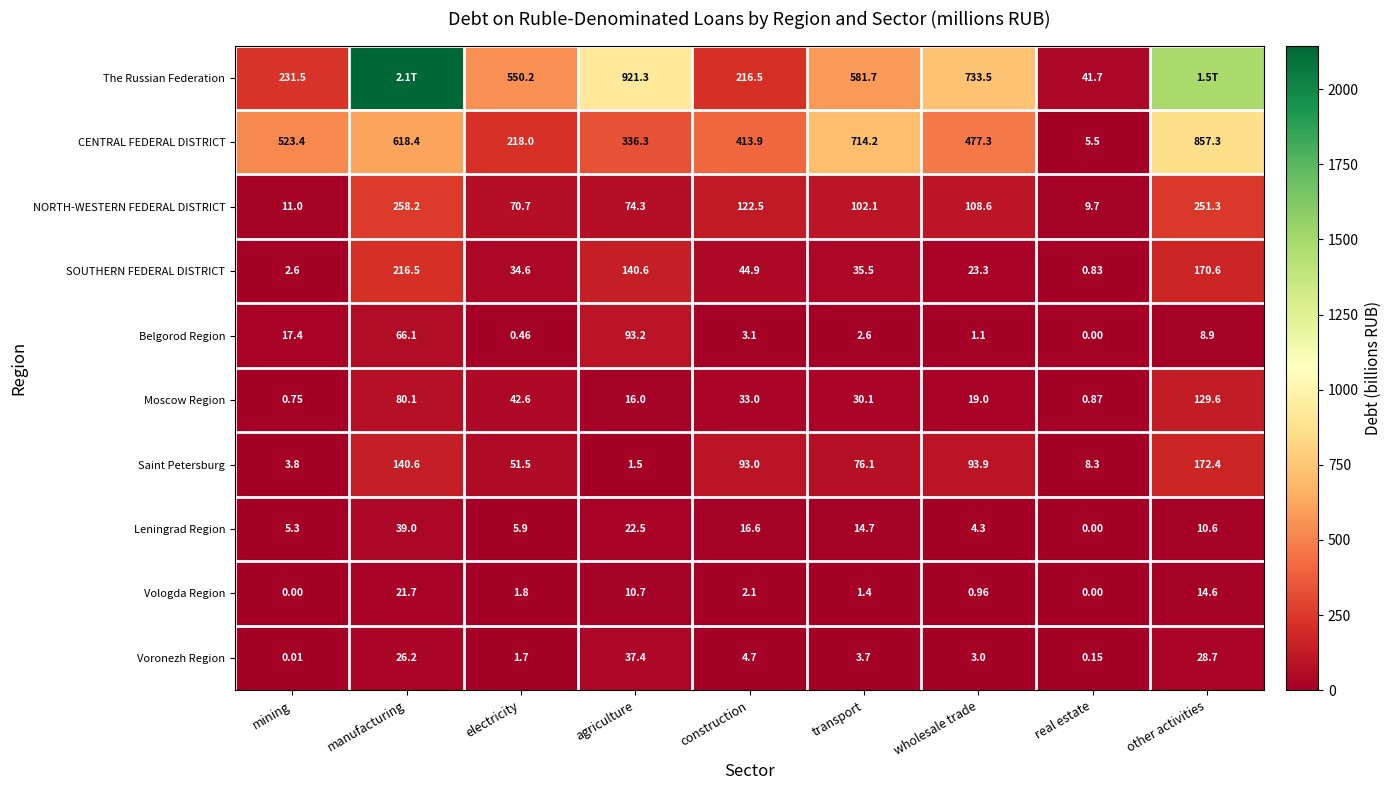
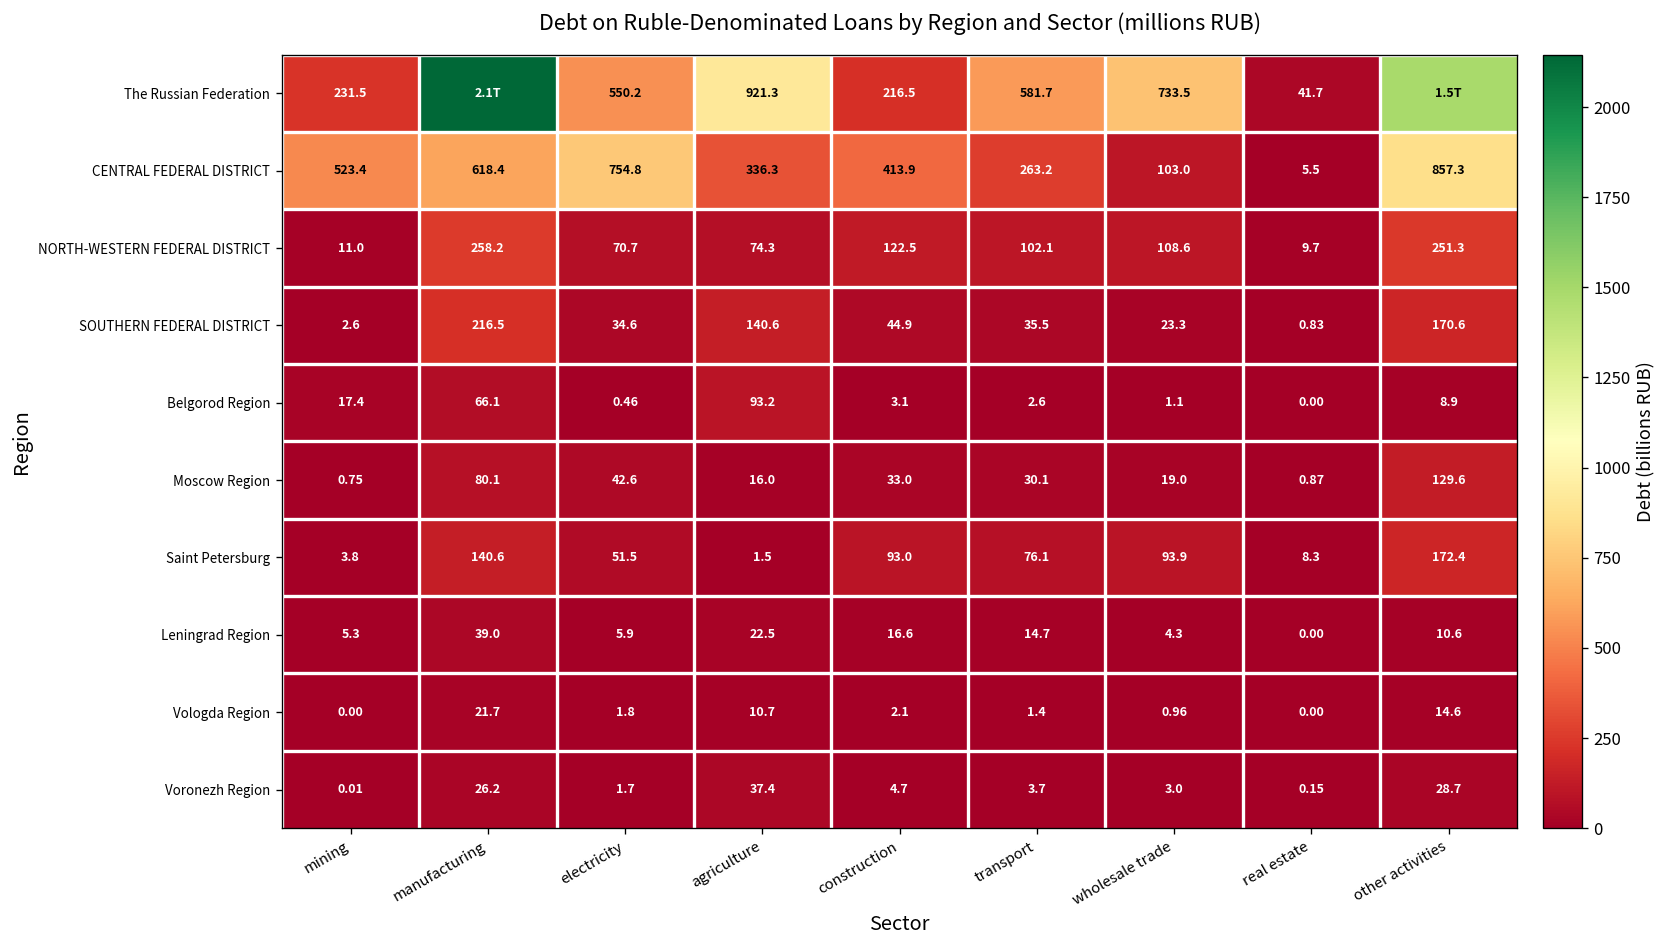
CENTRAL FEDERAL DISTRICT, electricity: 218.0 -> 754.8
CENTRAL FEDERAL DISTRICT, transport: 714.2 -> 263.2
CENTRAL FEDERAL DISTRICT, wholesale trade: 477.3 -> 103.0
